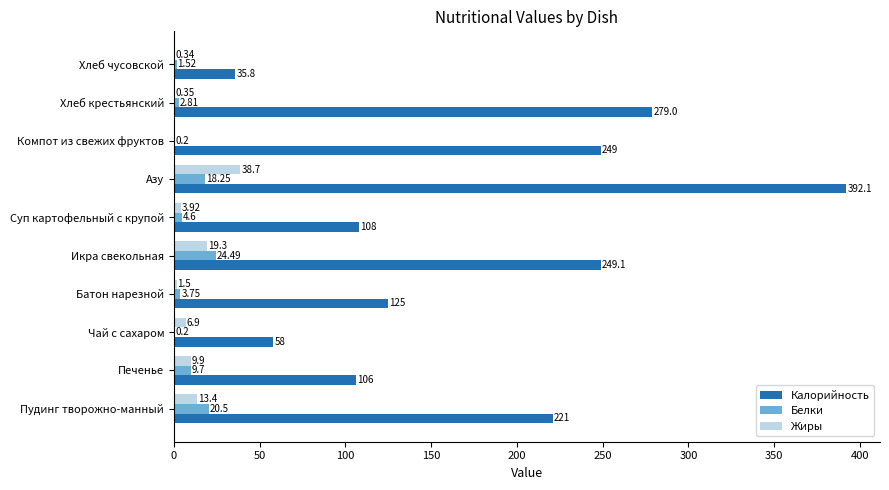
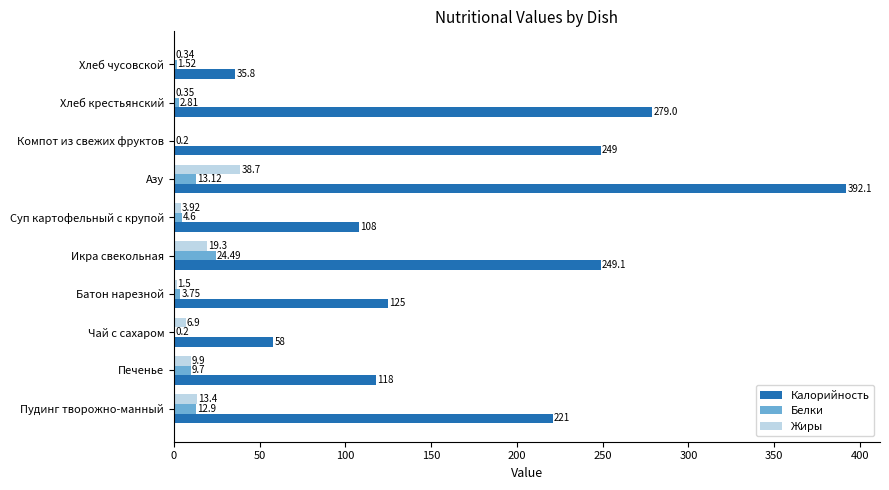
Белки, Азу: 18.25 -> 13.12
Калорийность, Печенье: 106 -> 118
Белки, Пудинг творожно-манный: 20.5 -> 12.9
